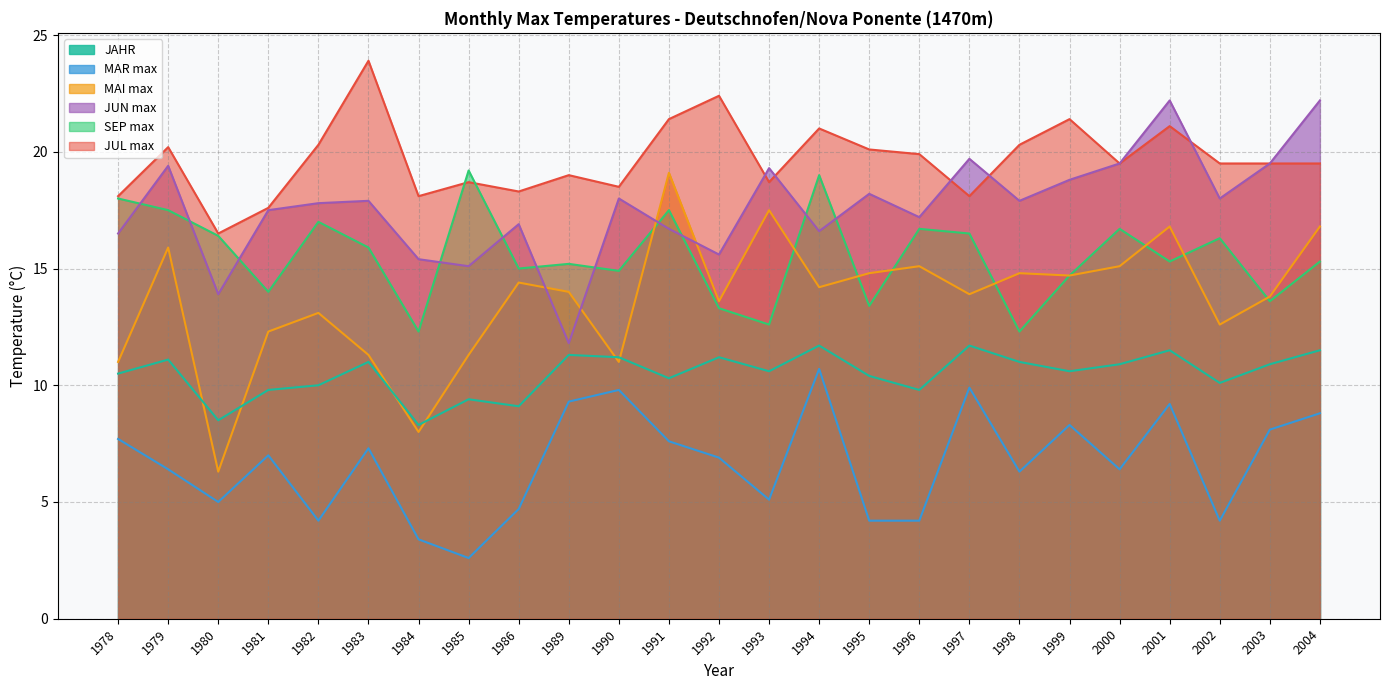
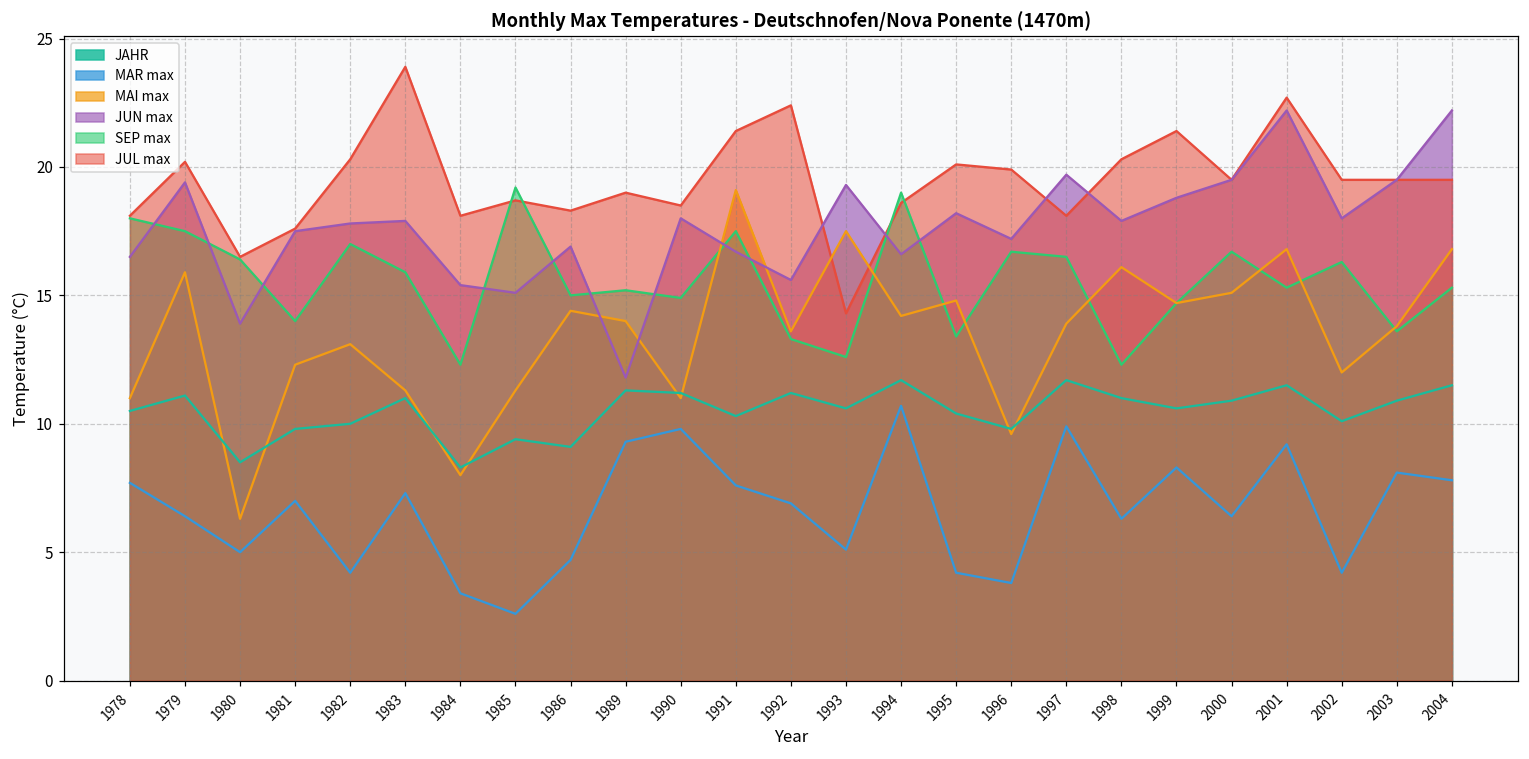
JUL max, 1993: 18.7 -> 14.3
JUL max, 1994: 21.0 -> 18.6
MAR max, 1996: 4.2 -> 3.8
MAI max, 1996: 15.1 -> 9.6
MAI max, 1998: 14.8 -> 16.1
JUL max, 2001: 21.1 -> 22.7
MAI max, 2002: 12.6 -> 12.0
MAR max, 2004: 8.8 -> 7.8
